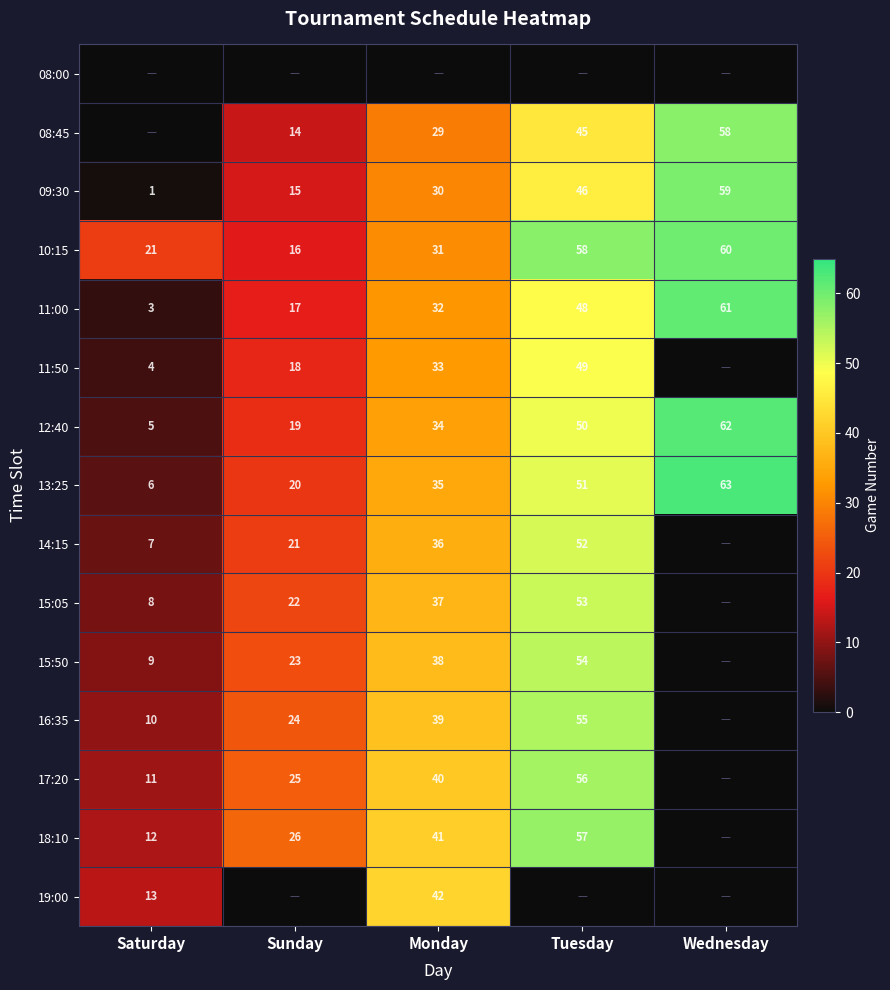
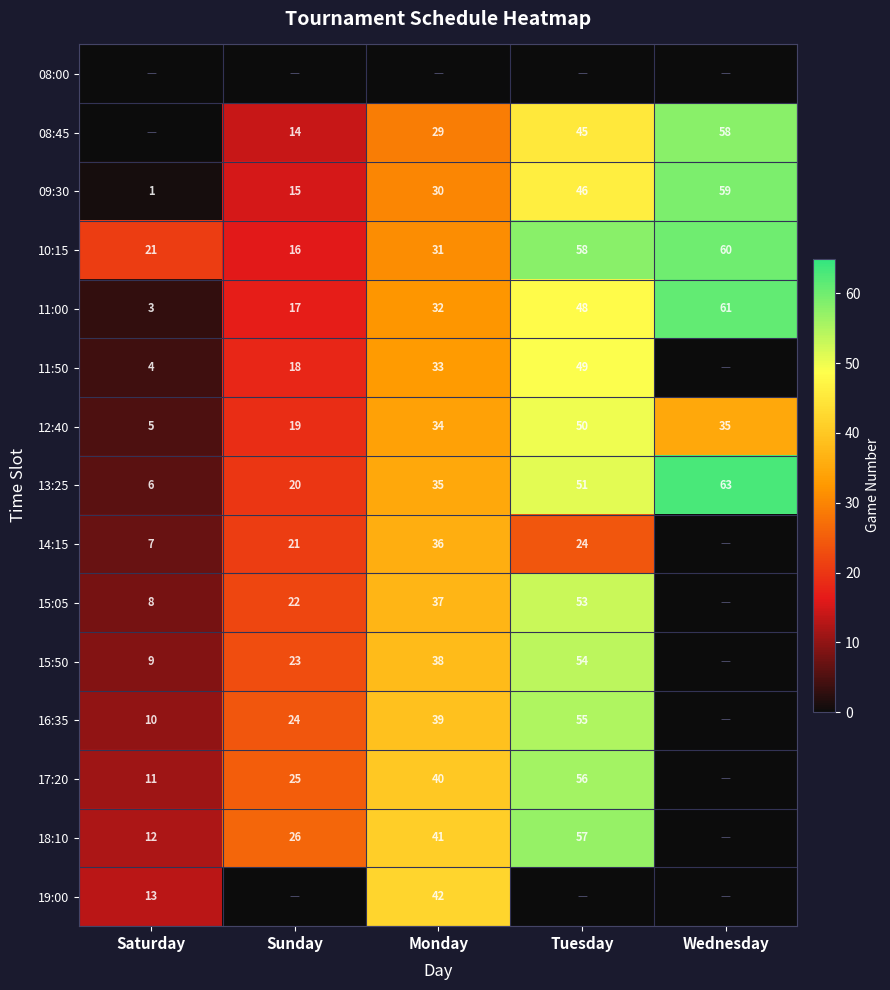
12:40, Wednesday: 62 -> 35
14:15, Tuesday: 52 -> 24
